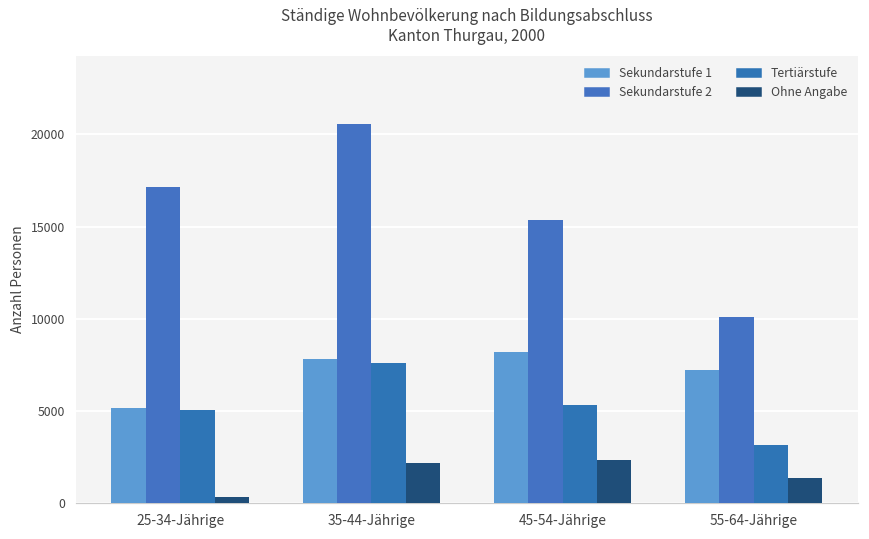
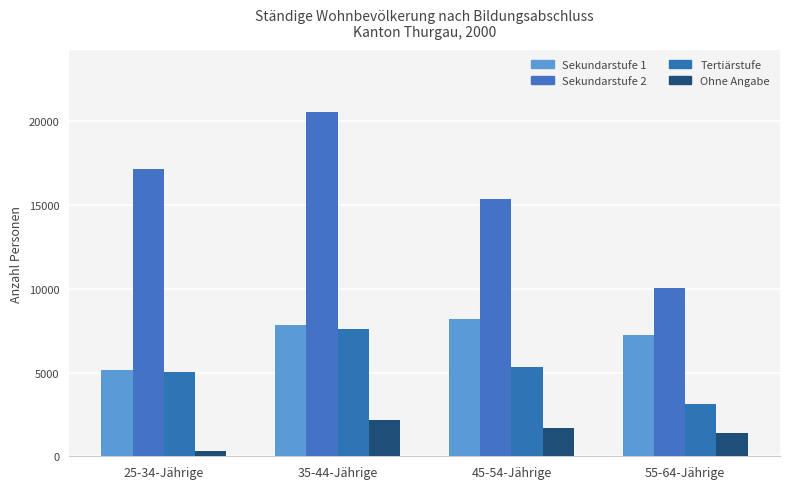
Ohne Angabe, 45-54-Jährige: 2300 -> 1700
